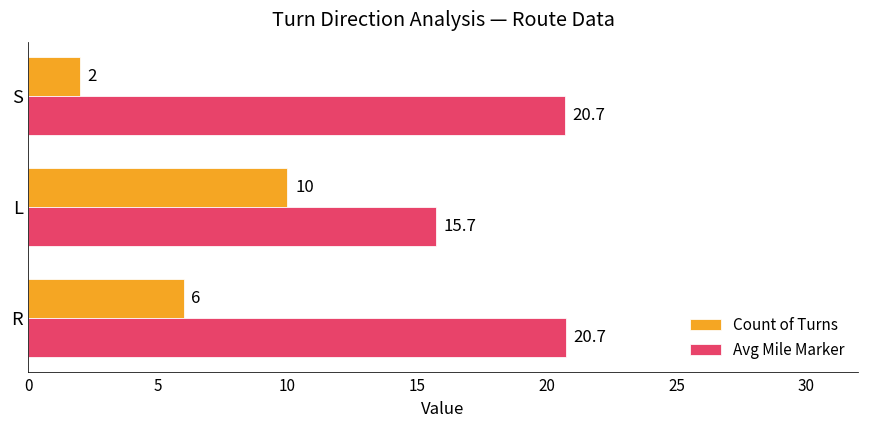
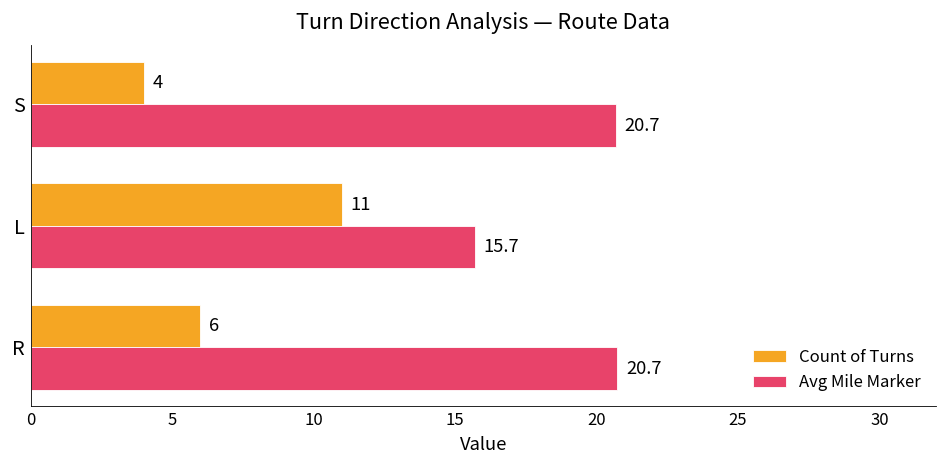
Count of Turns, S: 2 -> 4
Count of Turns, L: 10 -> 11
